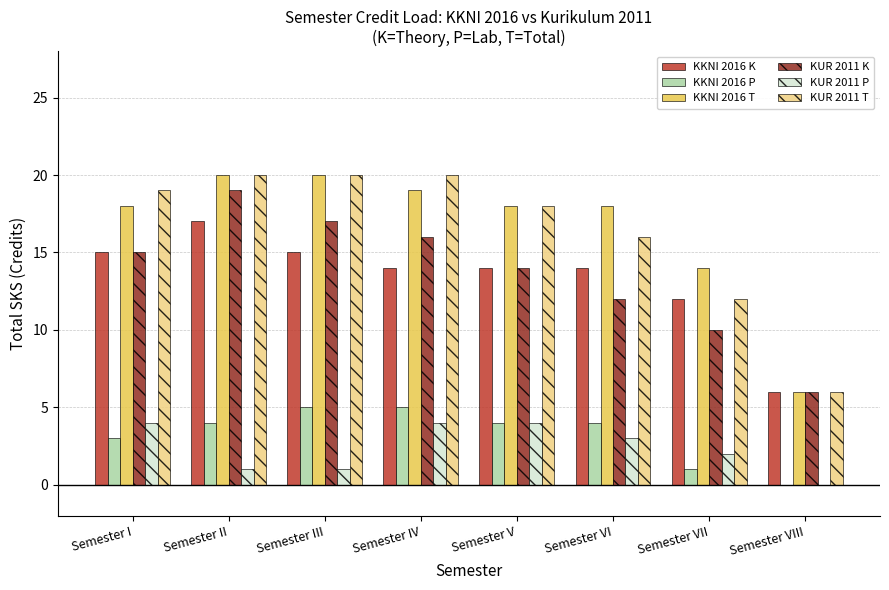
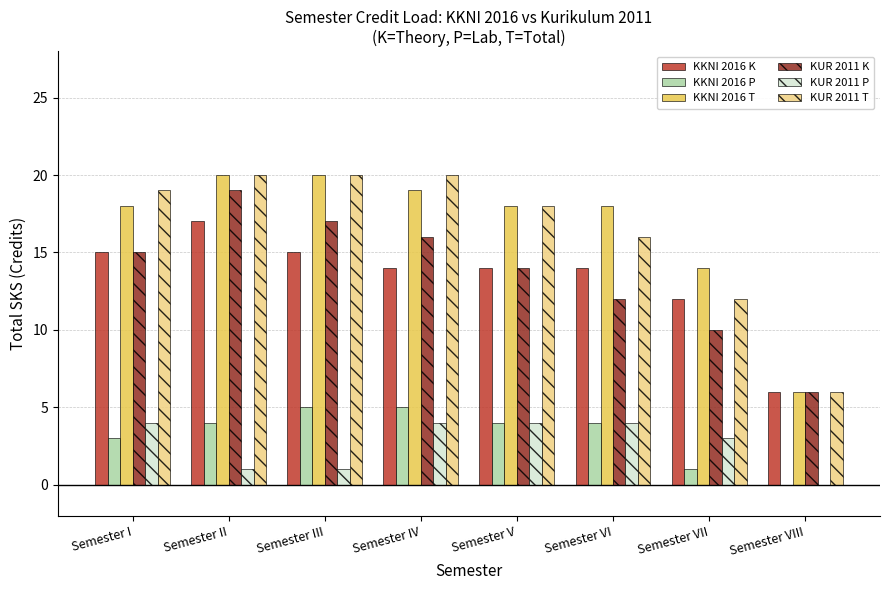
KUR 2011 P, Semester VI: 3 -> 4
KUR 2011 P, Semester VII: 2 -> 3
